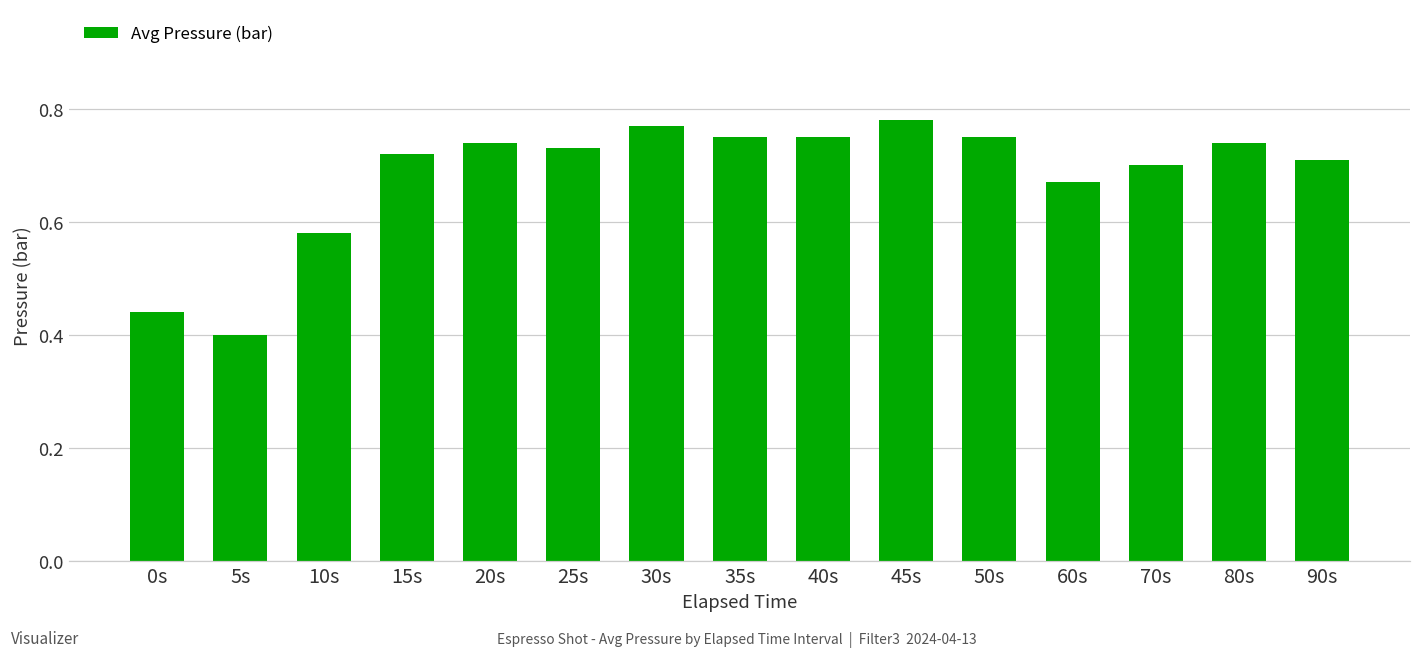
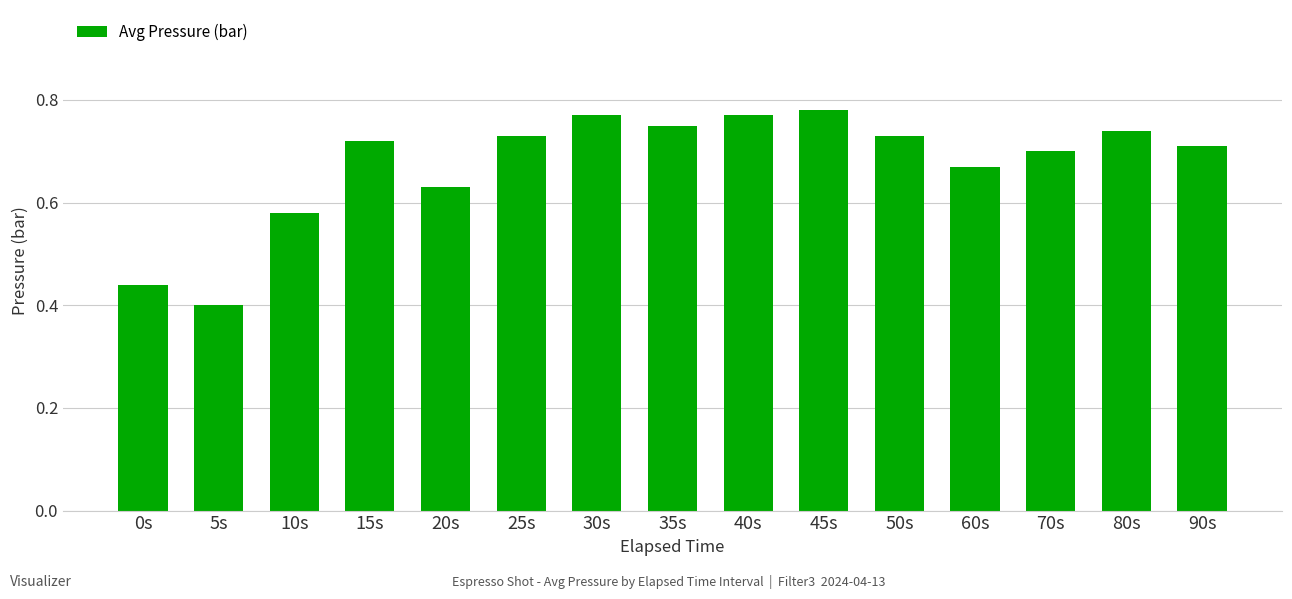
20s: 0.74 -> 0.63
40s: 0.75 -> 0.77
50s: 0.75 -> 0.73
